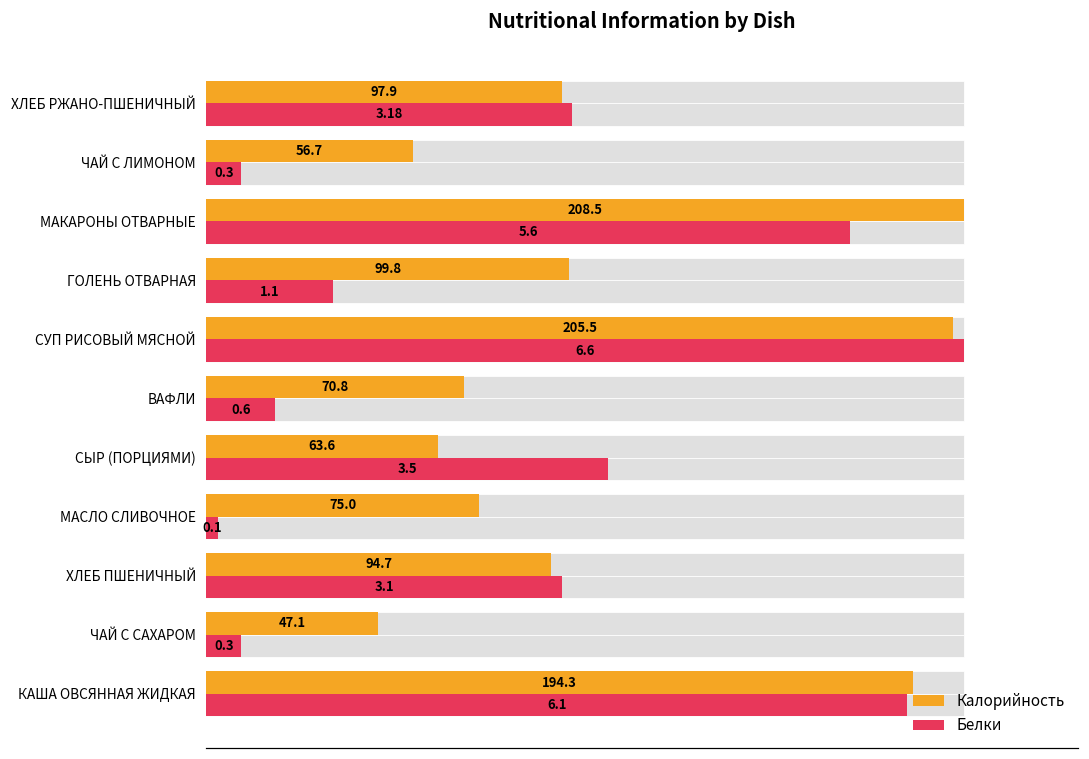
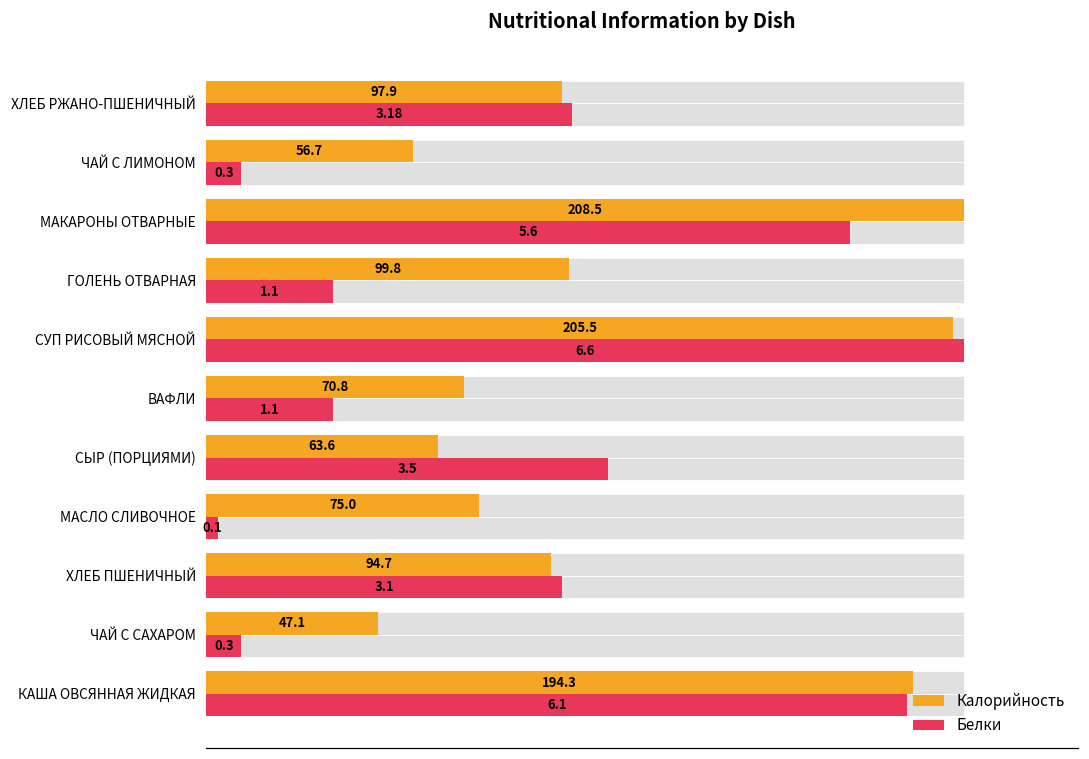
Белки, ВАФЛИ: 0.6 -> 1.1
